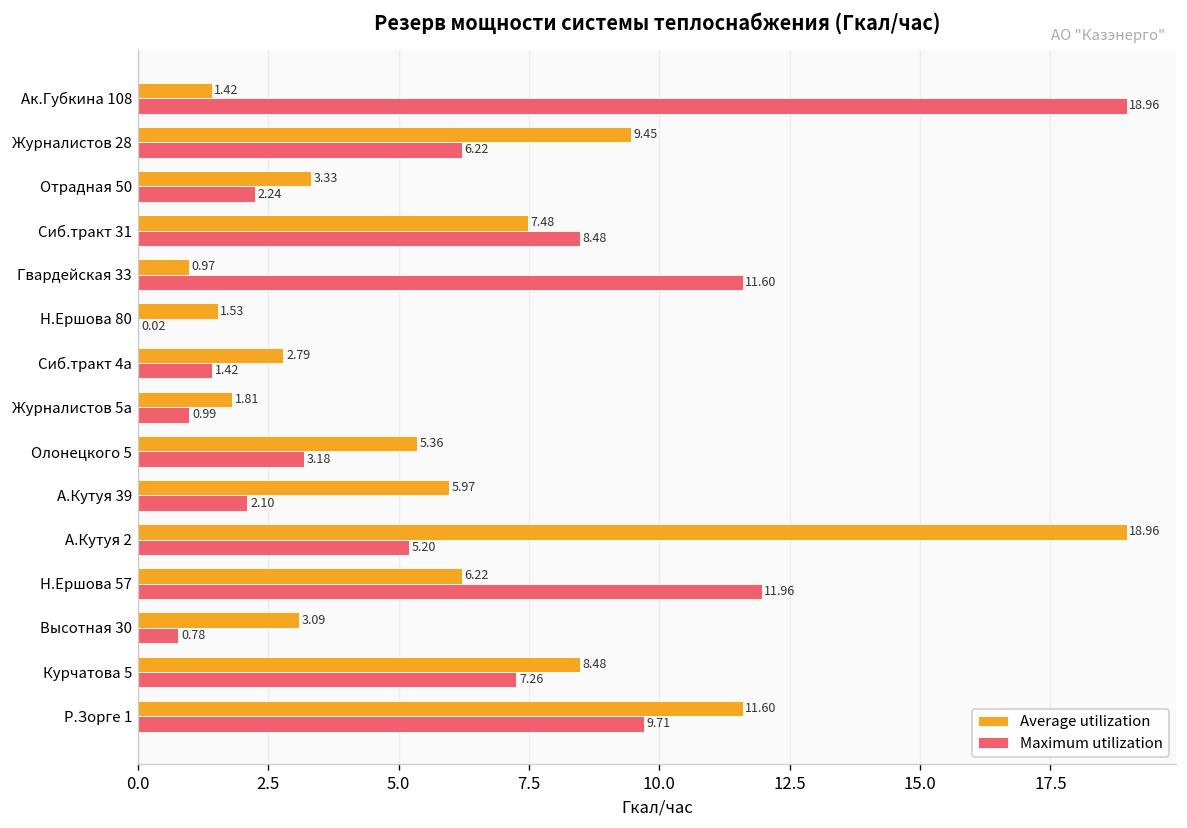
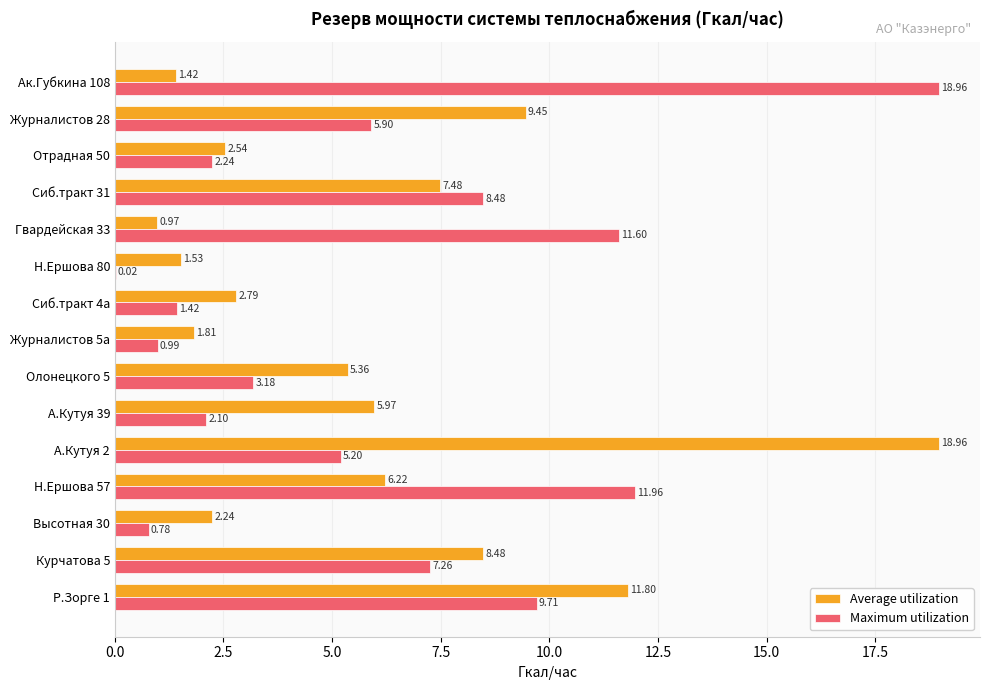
Maximum utilization, Журналистов 28: 6.22 -> 5.90
Average utilization, Отрадная 50: 3.33 -> 2.54
Average utilization, Высотная 30: 3.09 -> 2.24
Average utilization, Р.Зорге 1: 11.60 -> 11.80
